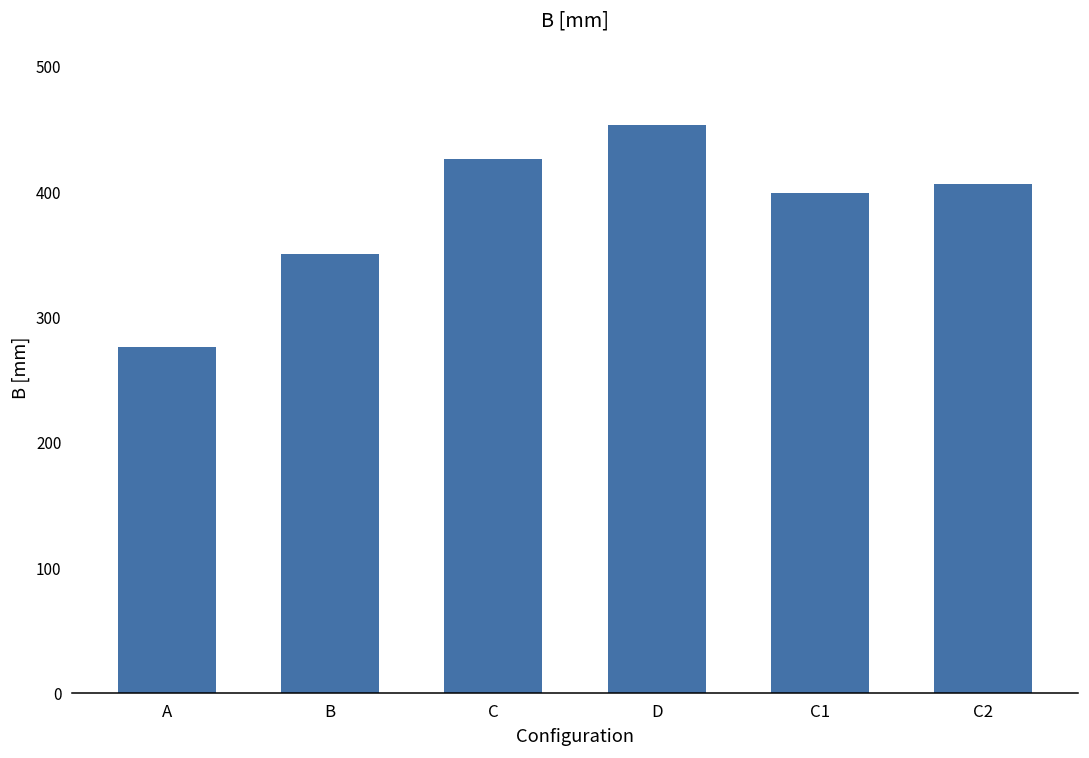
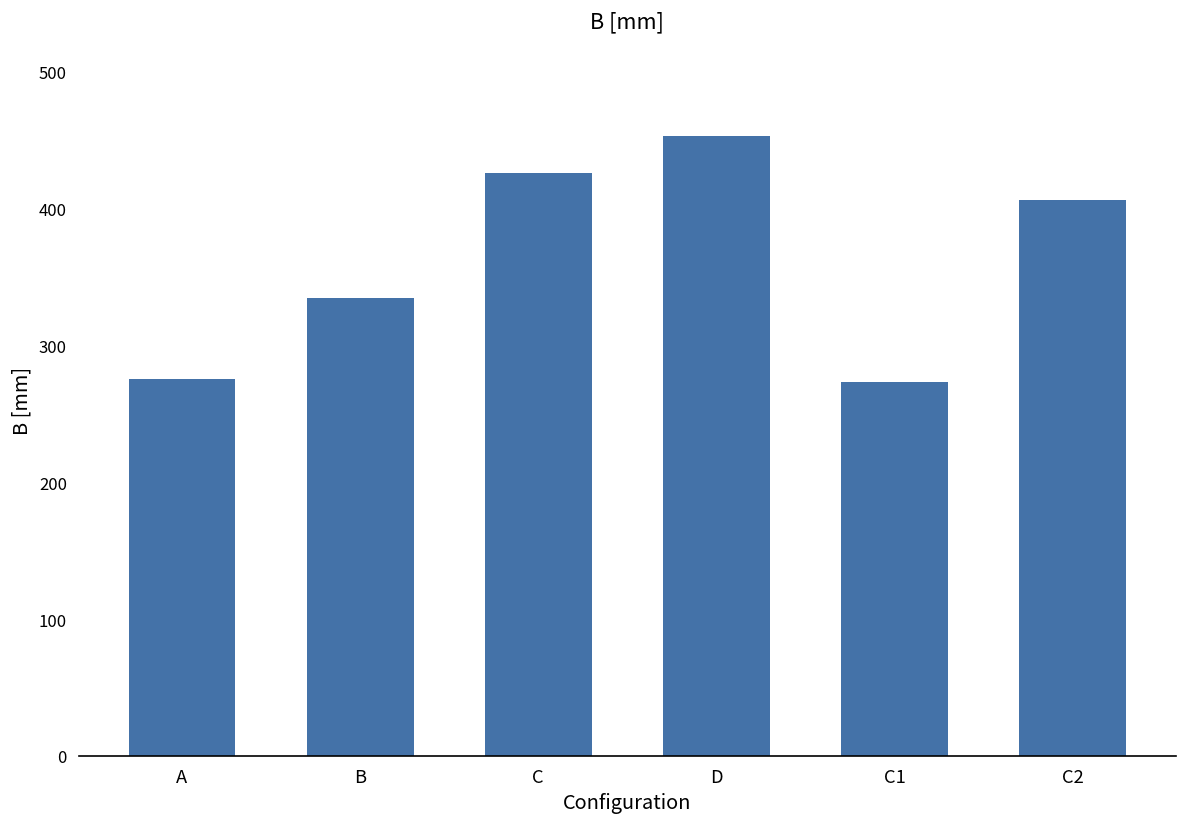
B: 350 -> 335
C1: 399 -> 273
